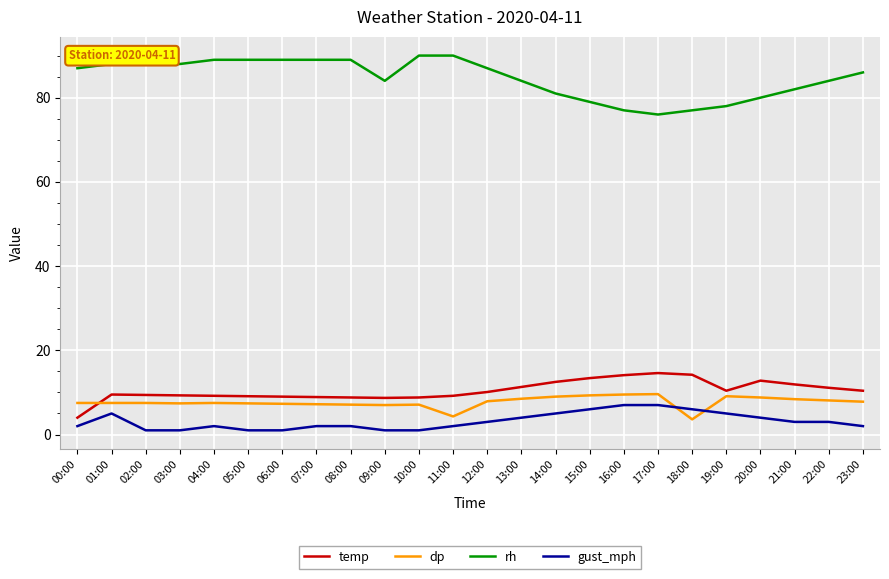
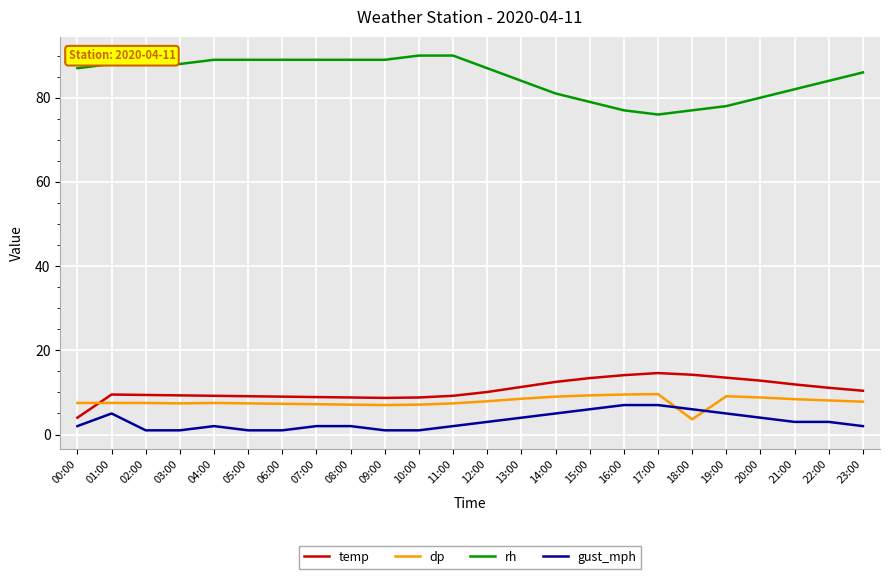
rh, 09:00: 84 -> 89
dp, 11:00: 4 -> 7
temp, 19:00: 10 -> 14
